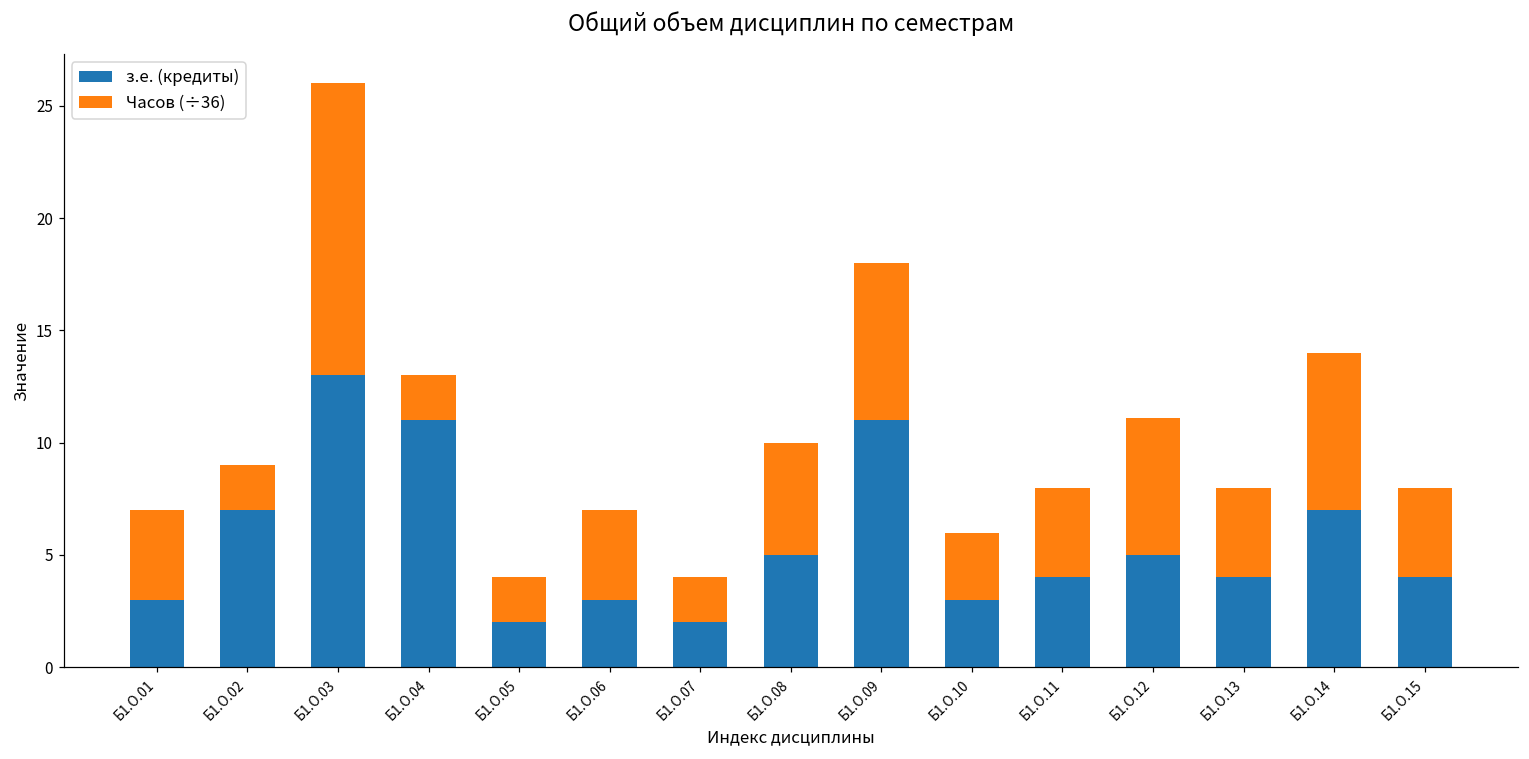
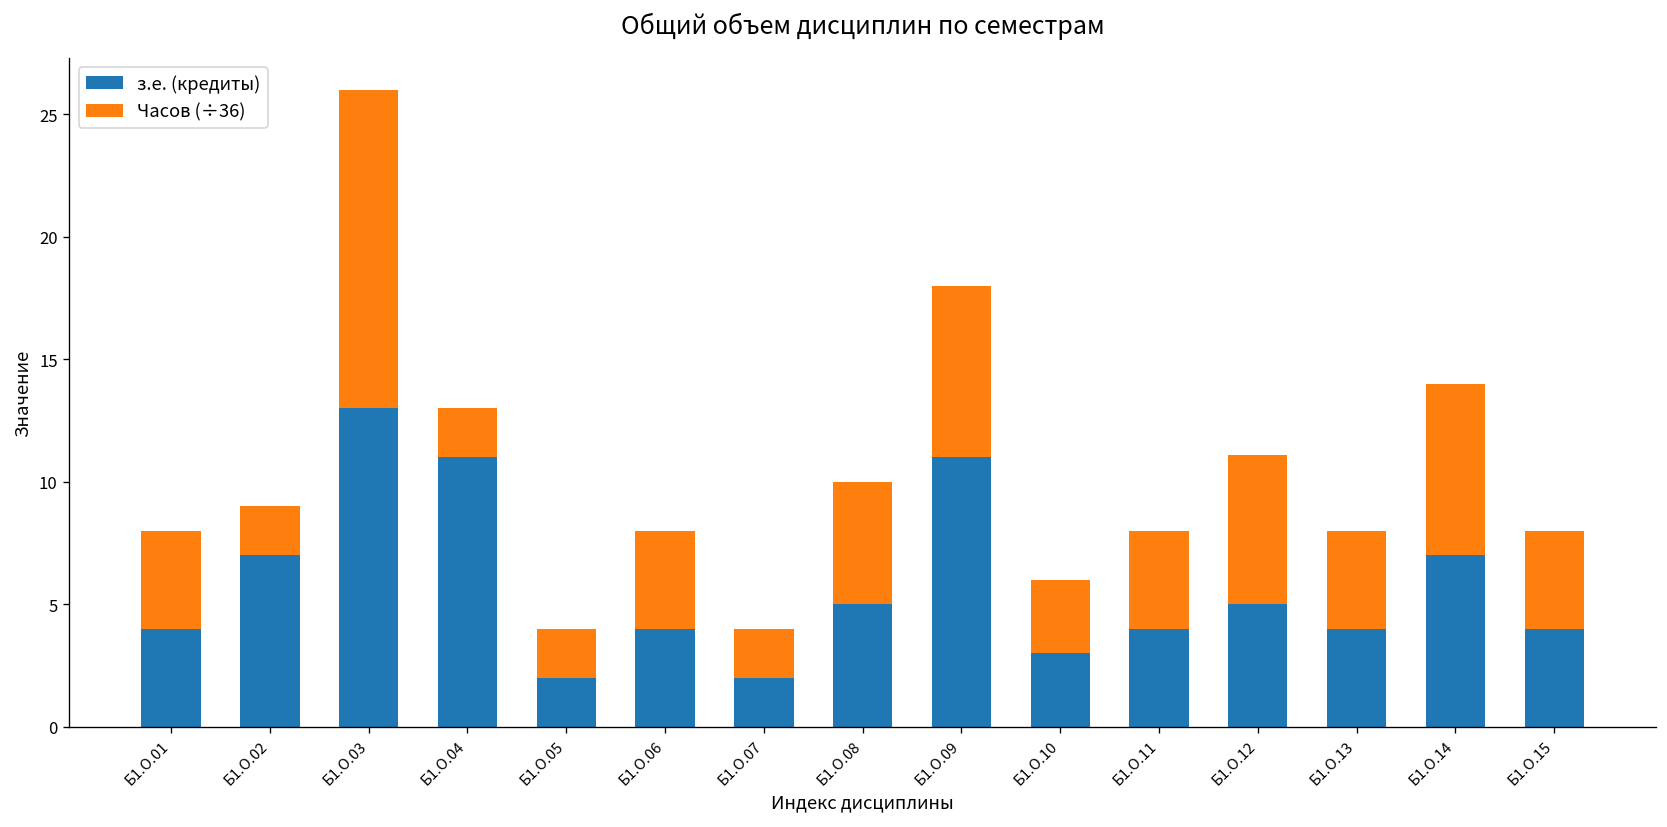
з.е. (кредиты), Б1.О.01: 3 -> 4
з.е. (кредиты), Б1.О.06: 3 -> 4
